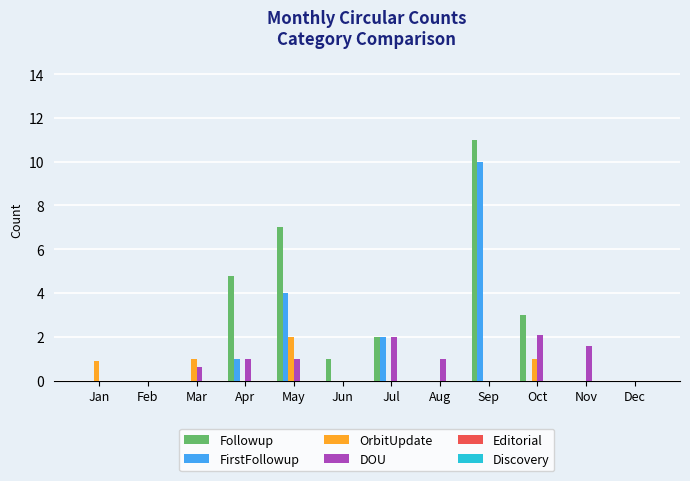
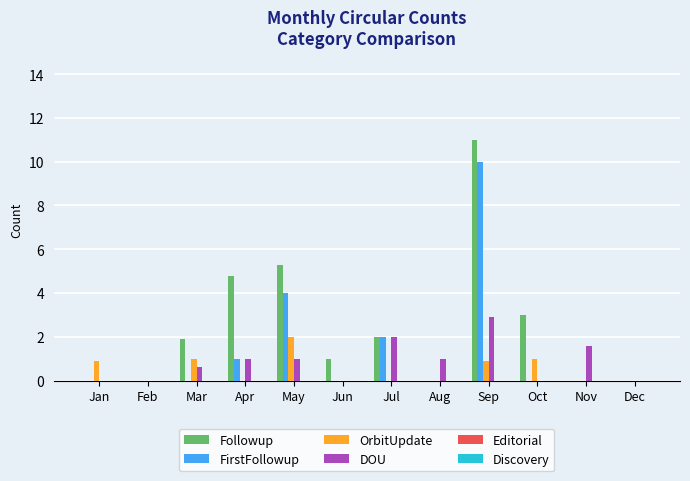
Followup, Mar: 0.0 -> 1.9
Followup, May: 7.0 -> 5.3
OrbitUpdate, Sep: 0.0 -> 0.9
DOU, Sep: 0.0 -> 2.9
DOU, Oct: 2.1 -> 0.0
